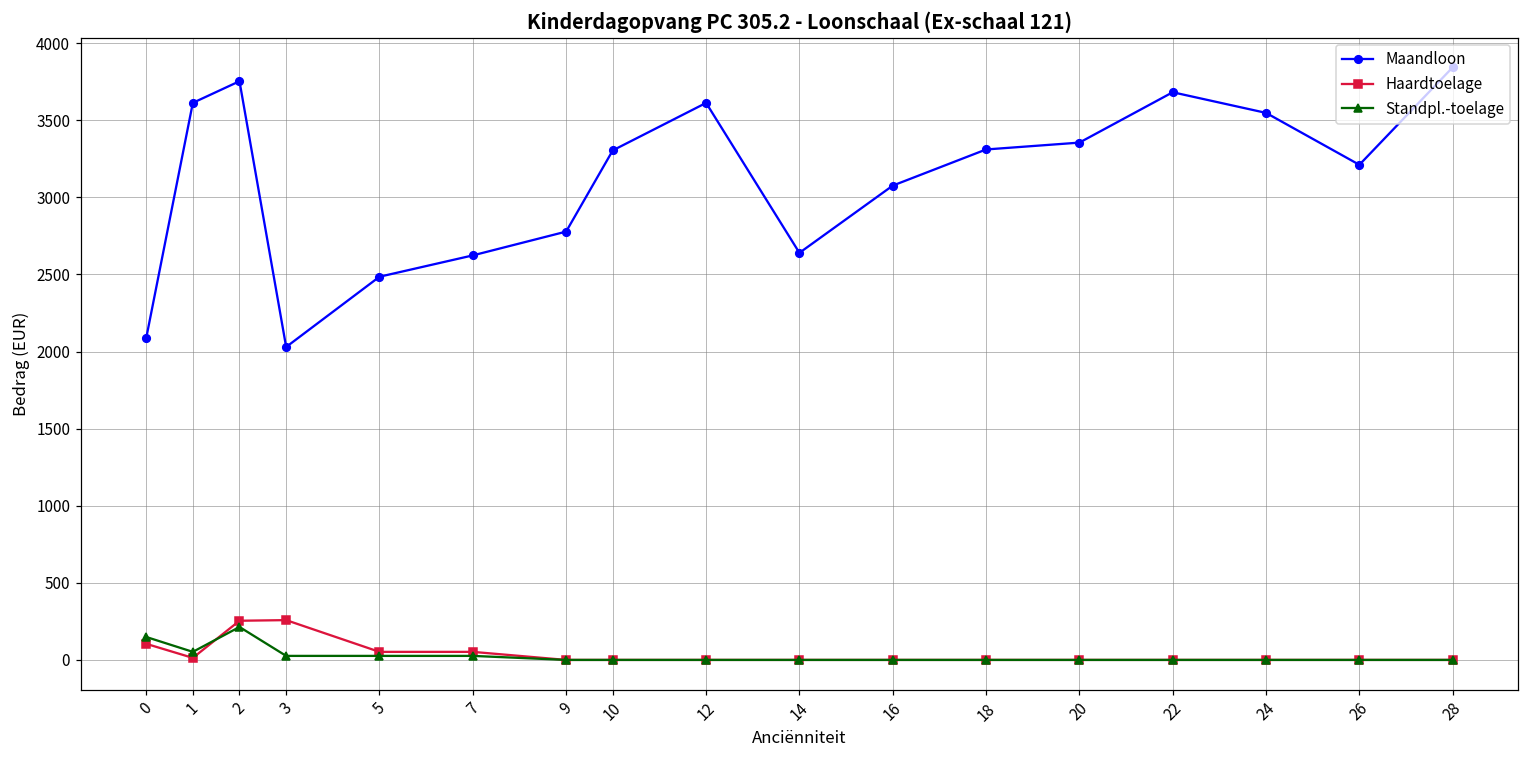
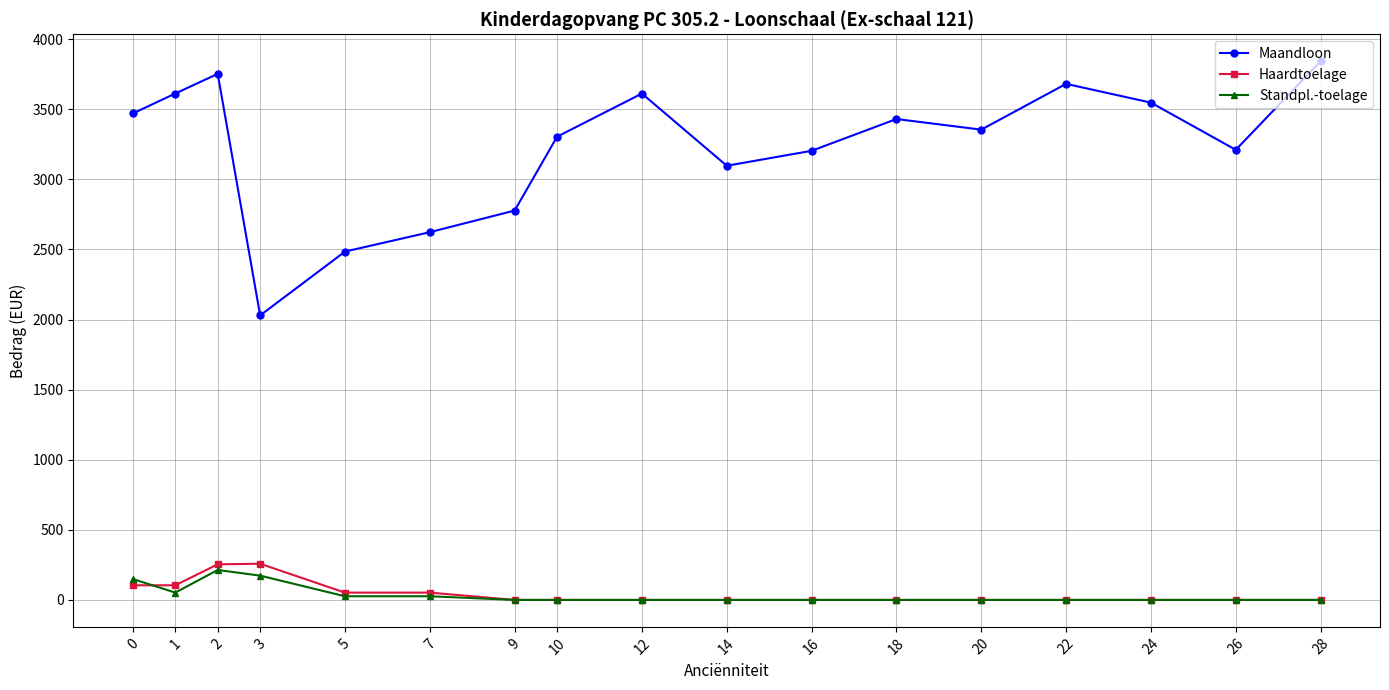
Maandloon, 0: 2090 -> 3470
Haardtoelage, 1: 10 -> 100
Standpl.-toelage, 3: 30 -> 170
Maandloon, 14: 2640 -> 3100
Maandloon, 16: 3080 -> 3200
Maandloon, 18: 3310 -> 3430
